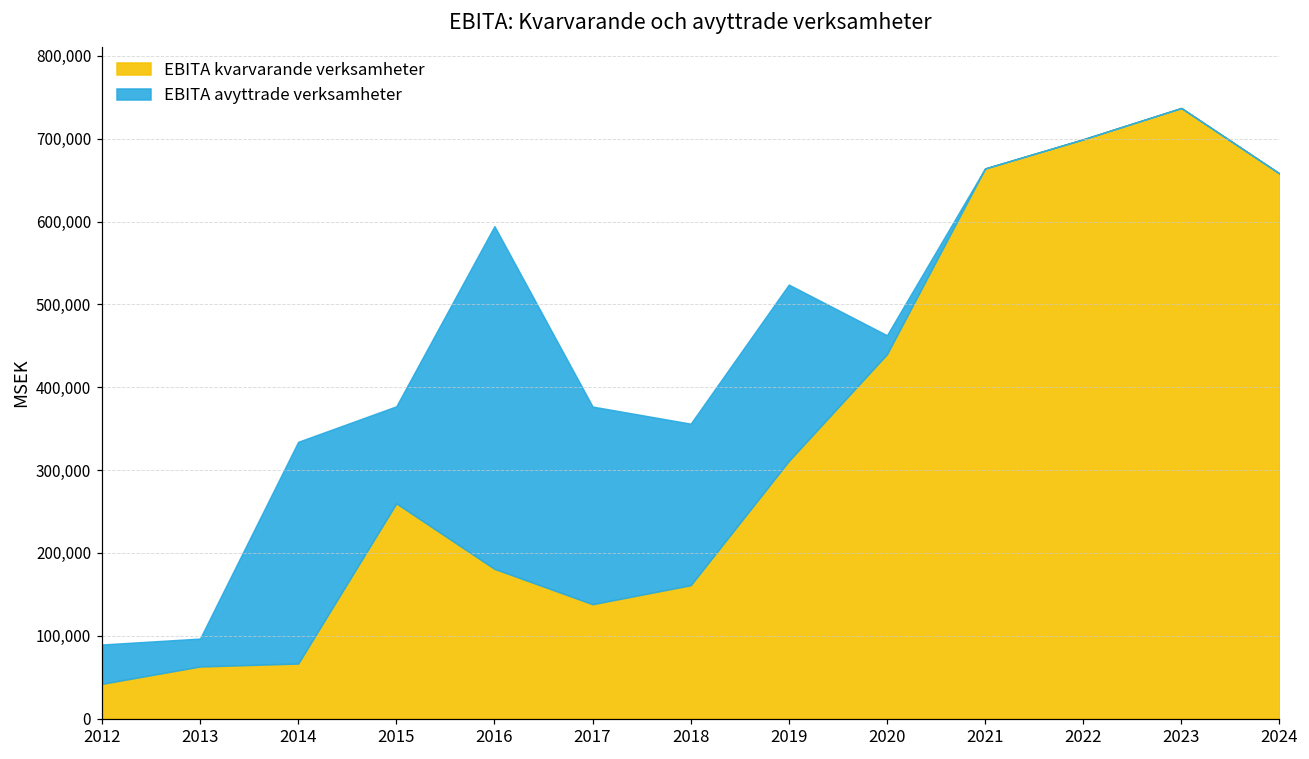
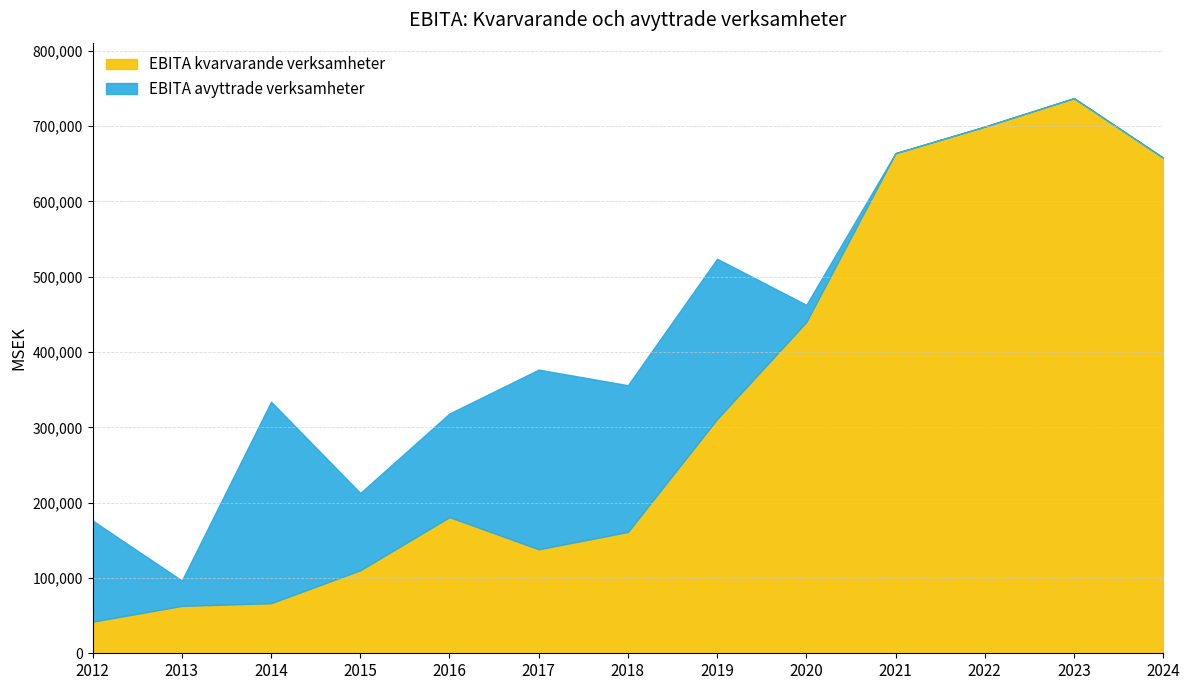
EBITA avyttrade verksamheter, 2012: 50,000 -> 130,000
EBITA kvarvarande verksamheter, 2015: 260,000 -> 110,000
EBITA avyttrade verksamheter, 2015: 120,000 -> 100,000
EBITA avyttrade verksamheter, 2016: 410,000 -> 140,000
